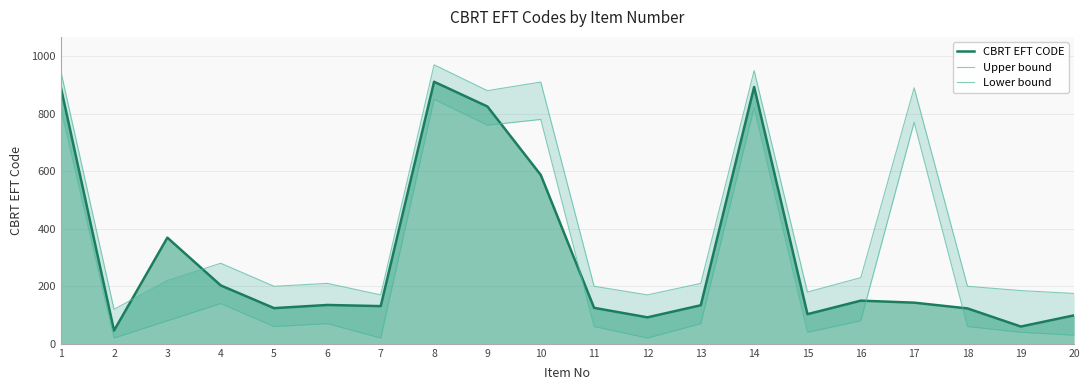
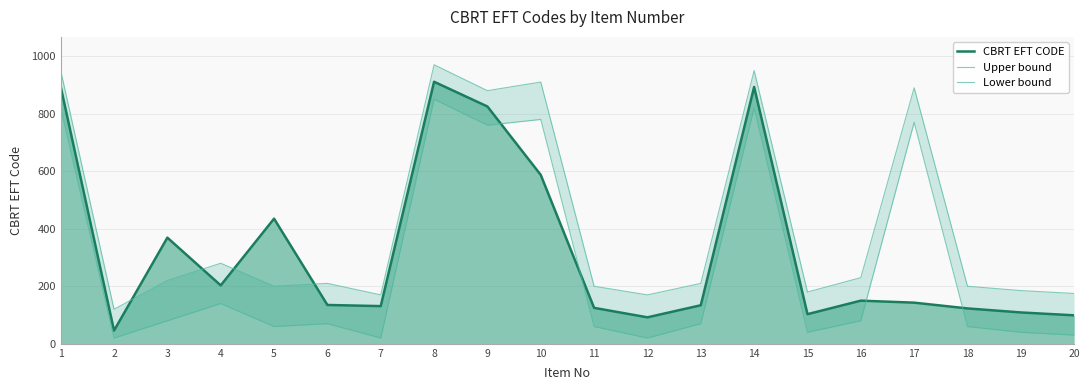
CBRT EFT CODE, 5: 120 -> 440
CBRT EFT CODE, 19: 60 -> 110
